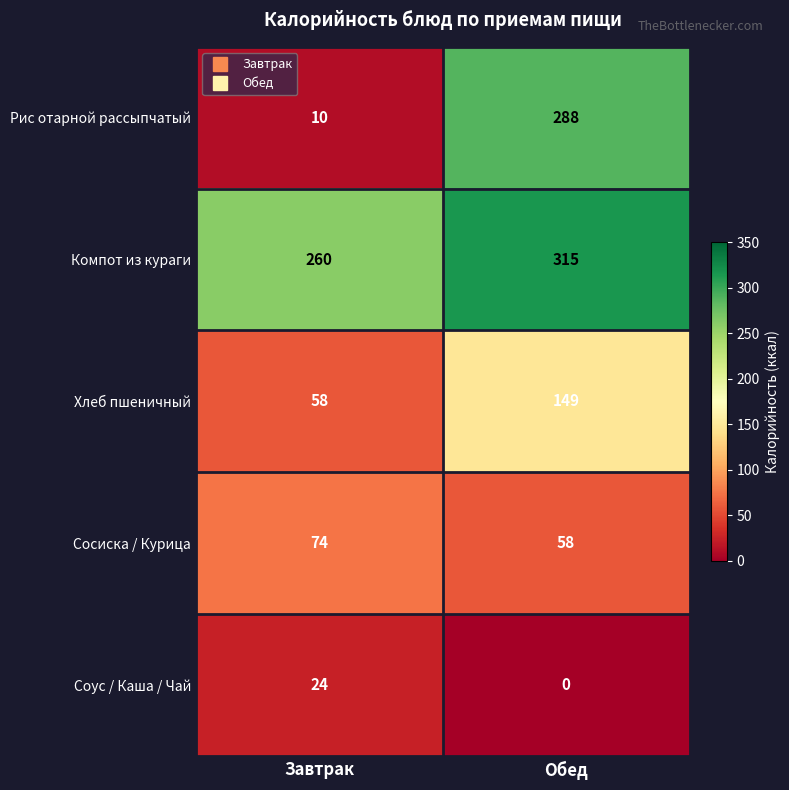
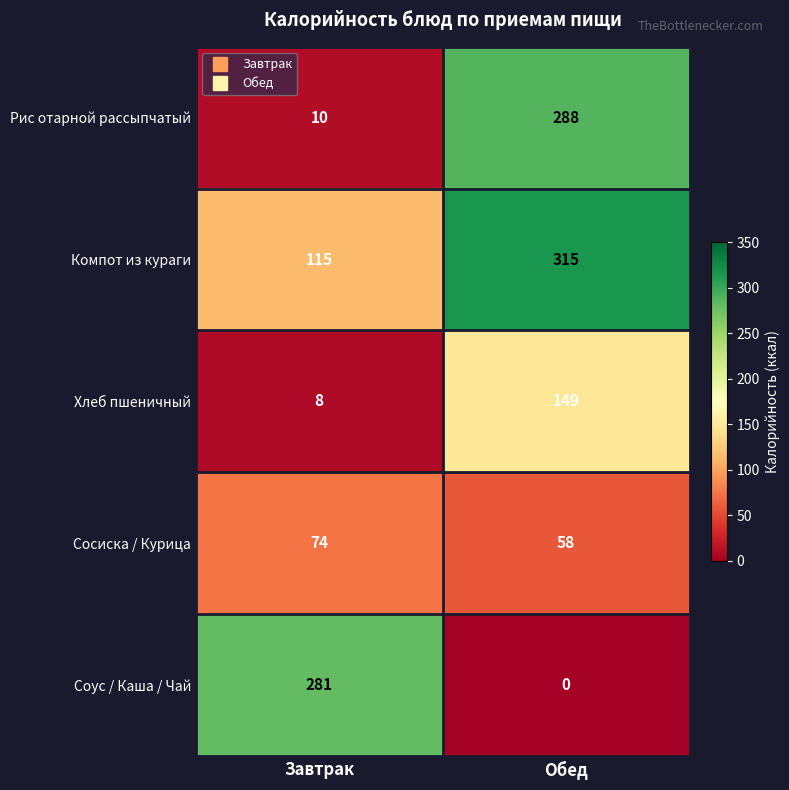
Компот из кураги, Завтрак: 260 -> 115
Хлеб пшеничный, Завтрак: 58 -> 8
Соус / Каша / Чай, Завтрак: 24 -> 281
